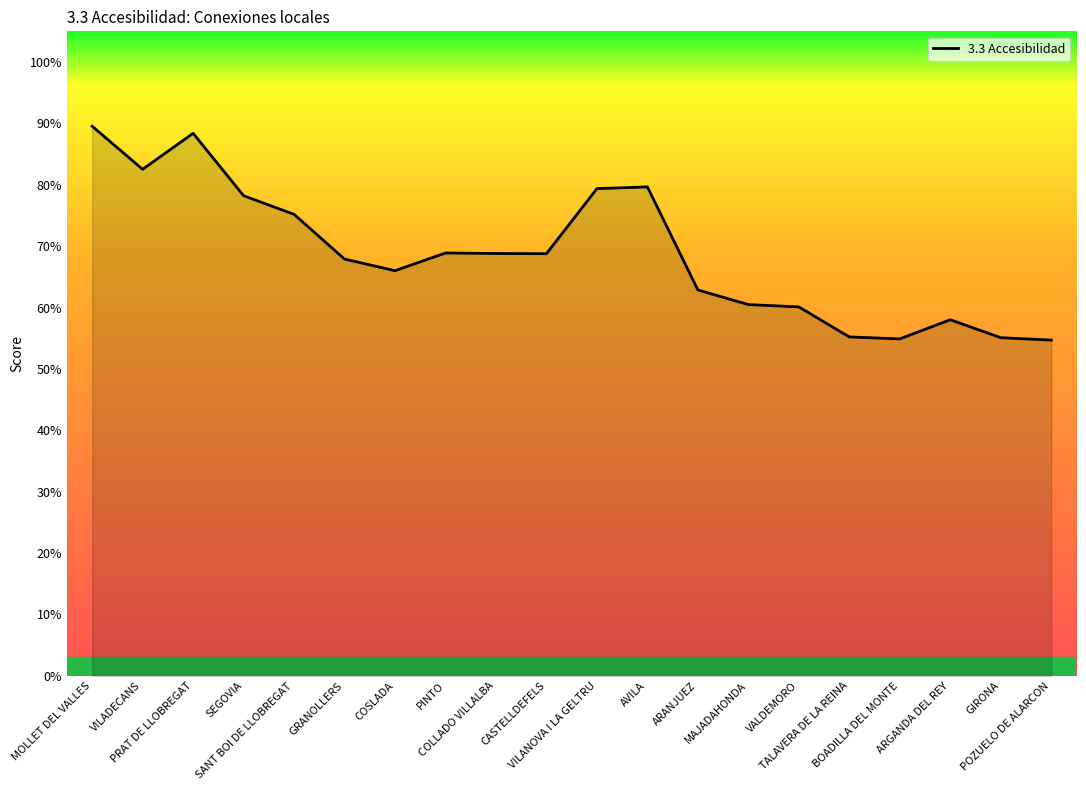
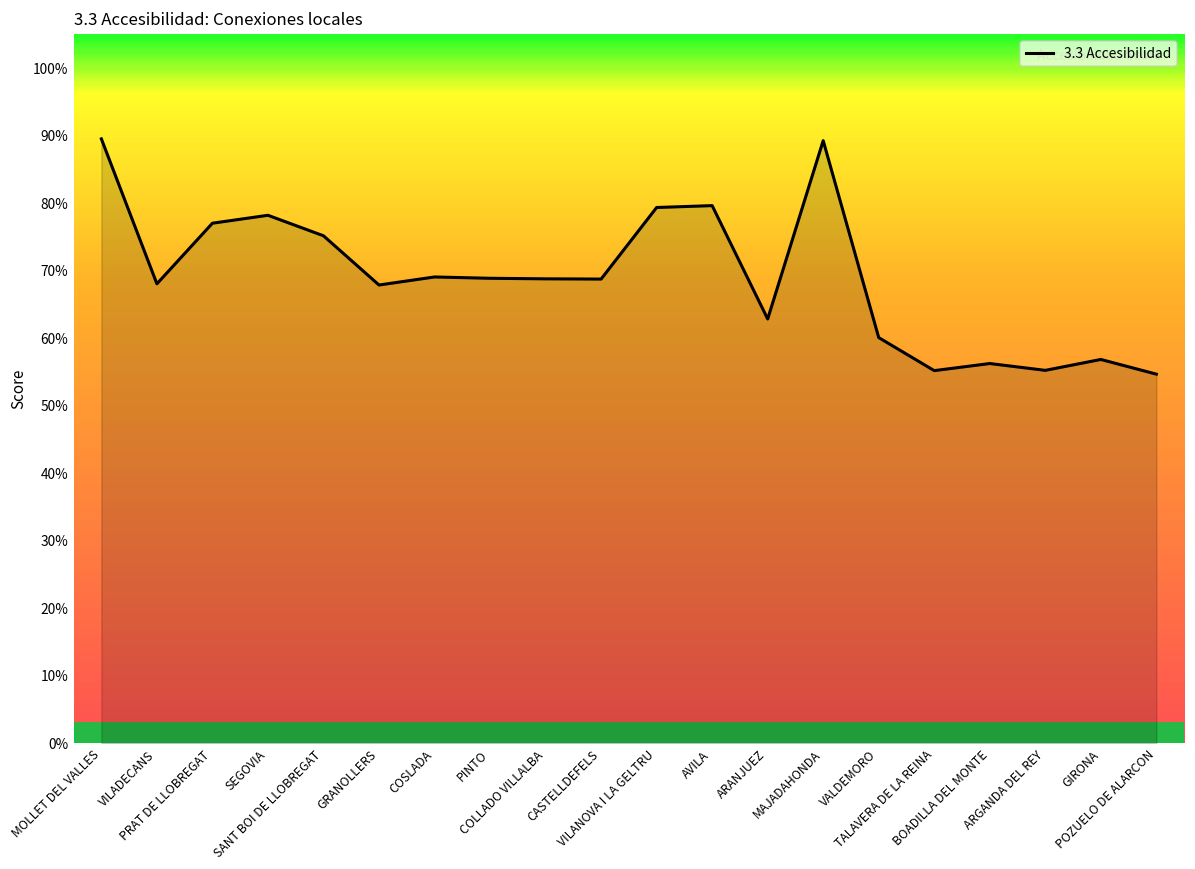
VILADECANS: 83% -> 68%
PRAT DE LLOBREGAT: 88% -> 77%
COSLADA: 66% -> 69%
MAJADAHONDA: 60% -> 89%
BOADILLA DEL MONTE: 55% -> 56%
ARGANDA DEL REY: 58% -> 55%
GIRONA: 55% -> 57%
